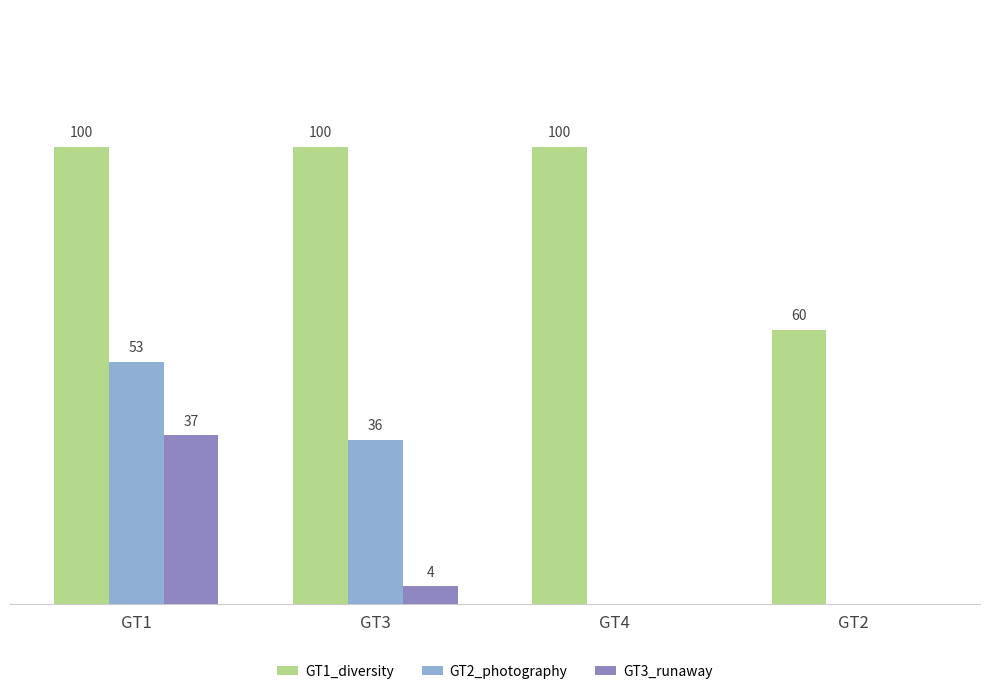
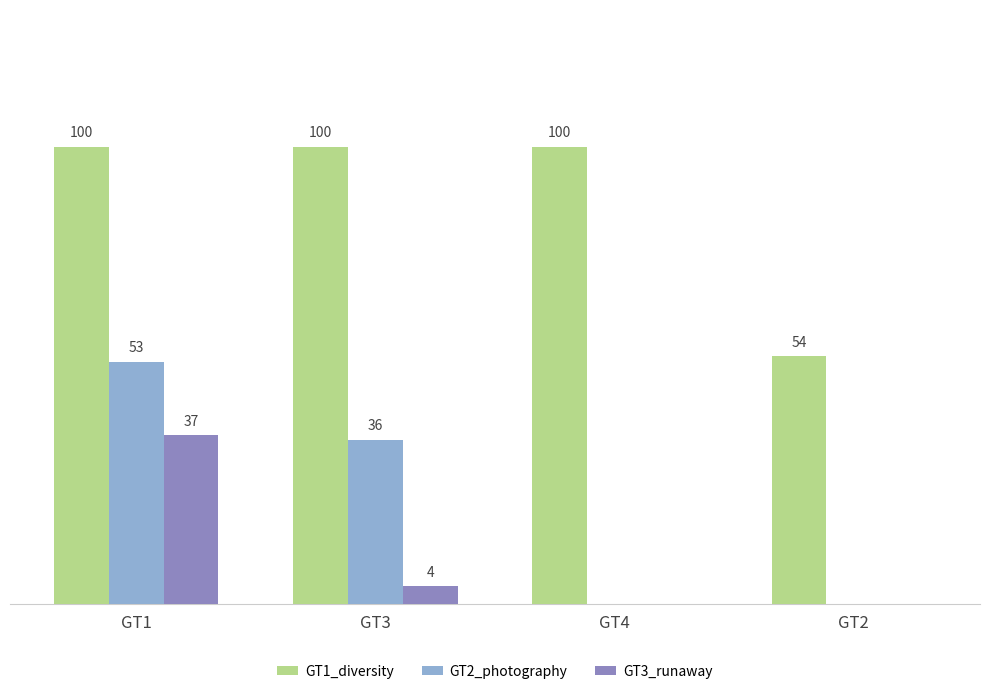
GT1_diversity, GT2: 60 -> 54
